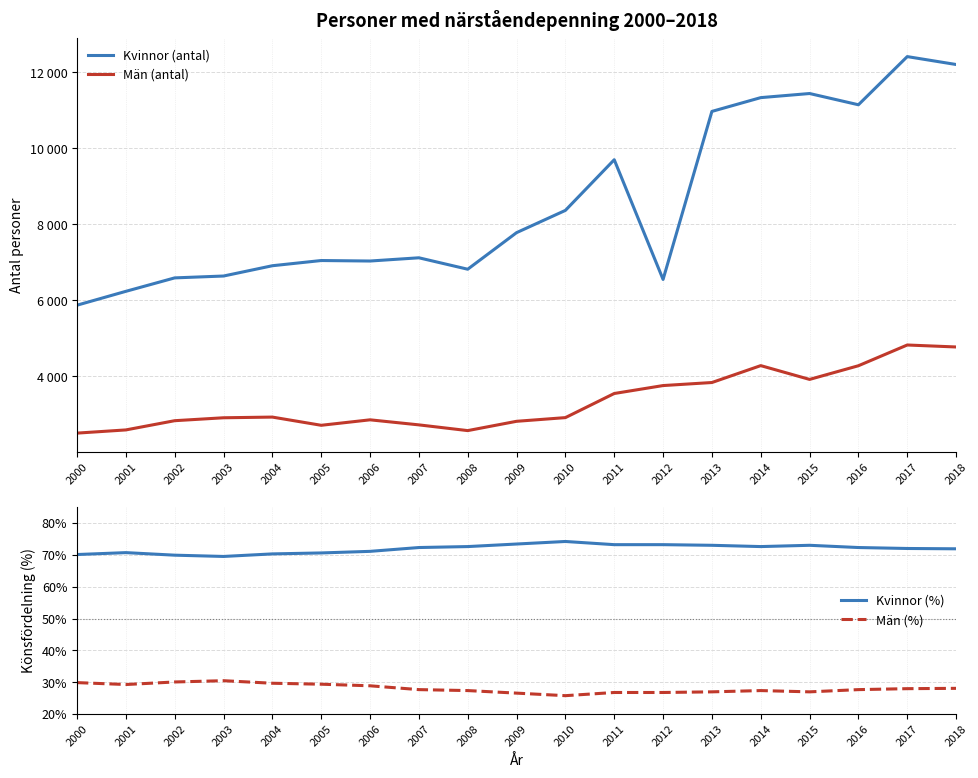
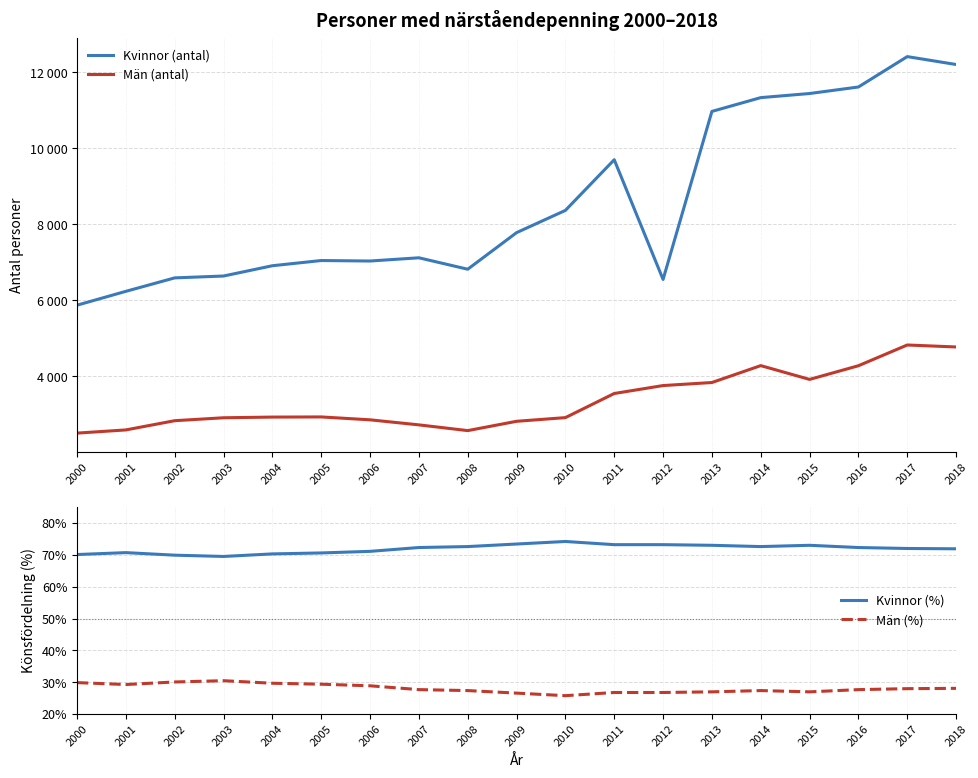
Personer med närståendepenning 2000–2018, Män (antal), 2005: 2700 -> 2900
Personer med närståendepenning 2000–2018, Kvinnor (antal), 2016: 11200 -> 11600
